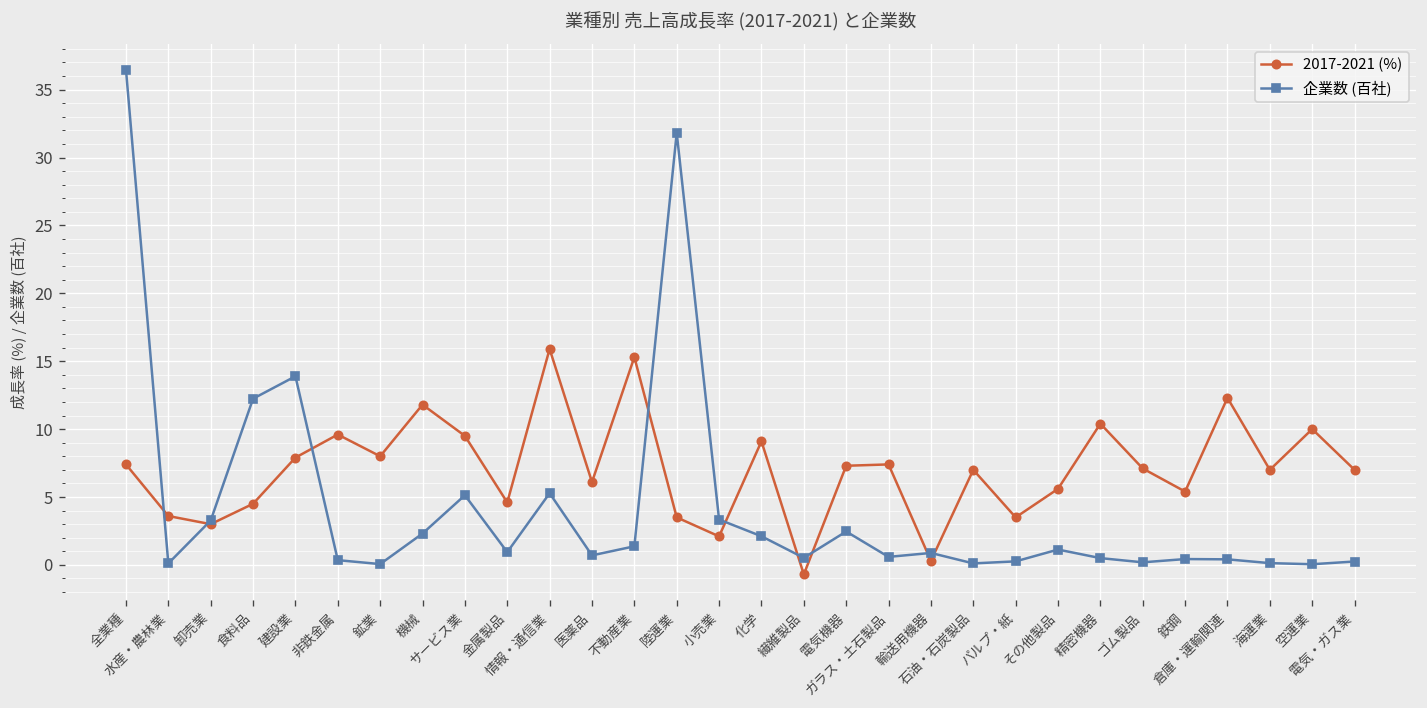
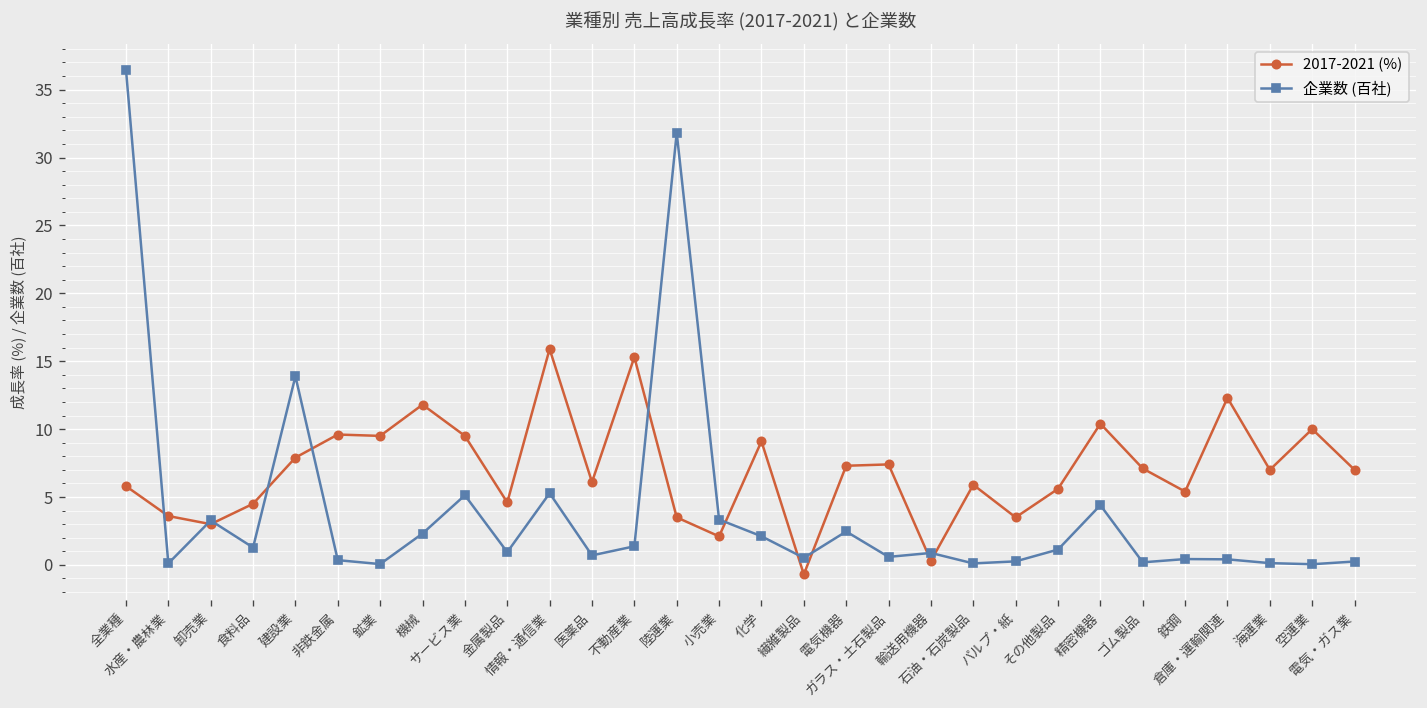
2017-2021 (%), 全業種: 7.4 -> 5.8
企業数 (百社), 食料品: 12.2 -> 1.3
2017-2021 (%), 鉱業: 8.0 -> 9.5
2017-2021 (%), 石油・石炭製品: 7.0 -> 5.9
企業数 (百社), 精密機器: 0.5 -> 4.4
